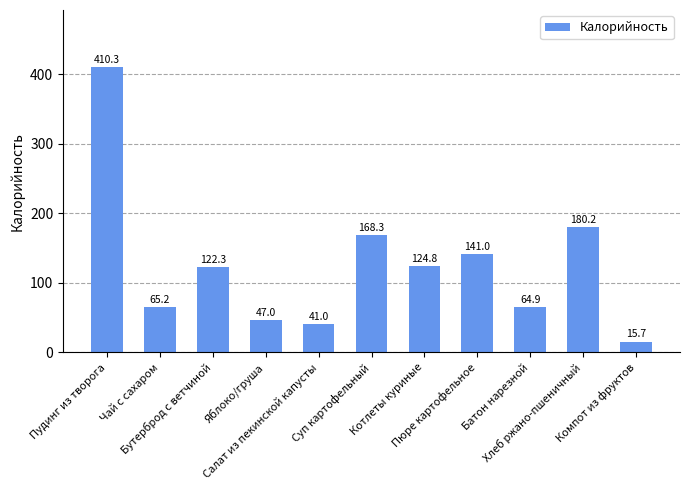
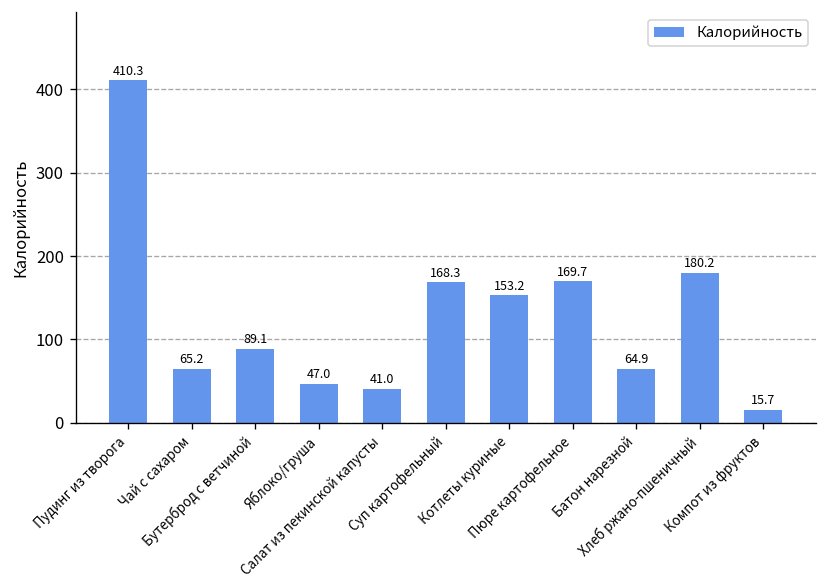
Бутерброд с ветчиной: 122.3 -> 89.1
Котлеты куриные: 124.8 -> 153.2
Пюре картофельное: 141.0 -> 169.7
